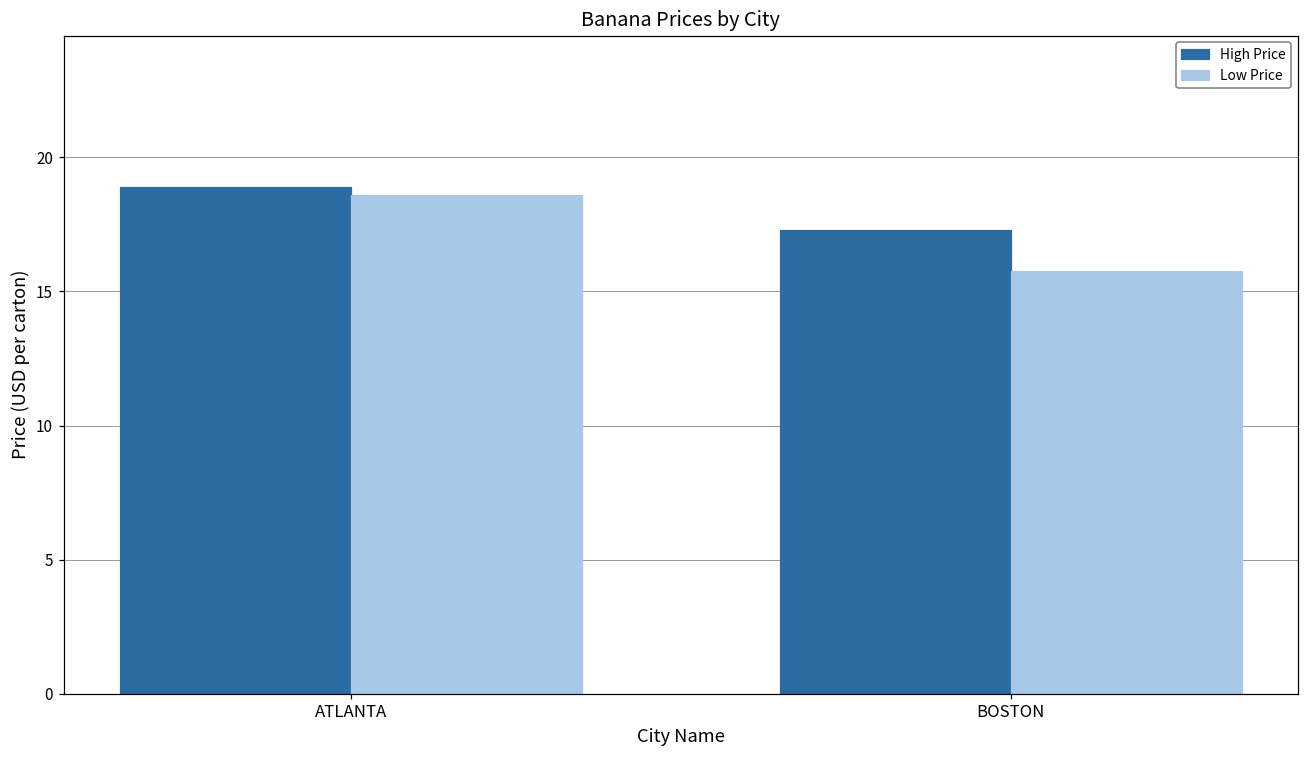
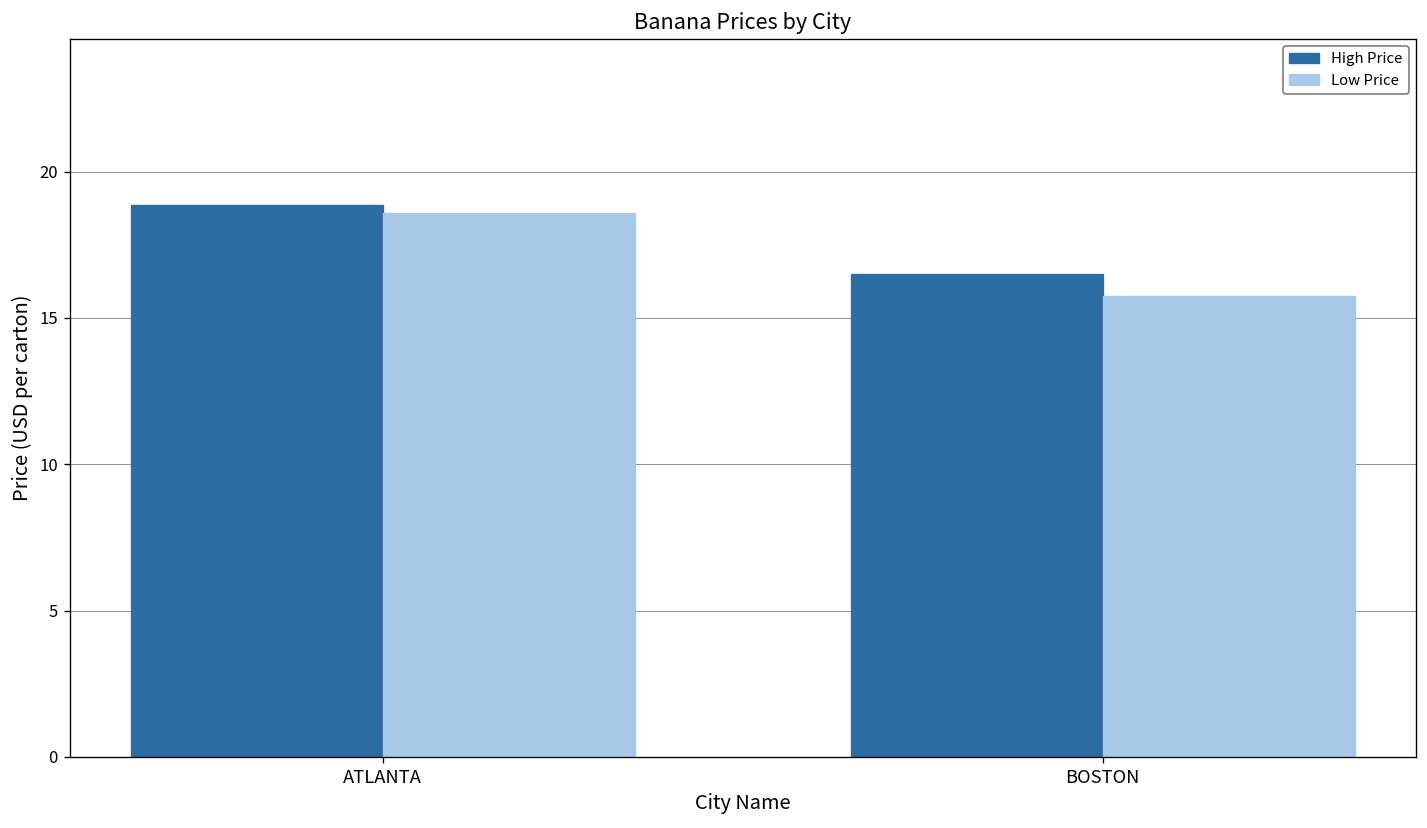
High Price, BOSTON: 17.3 -> 16.5
